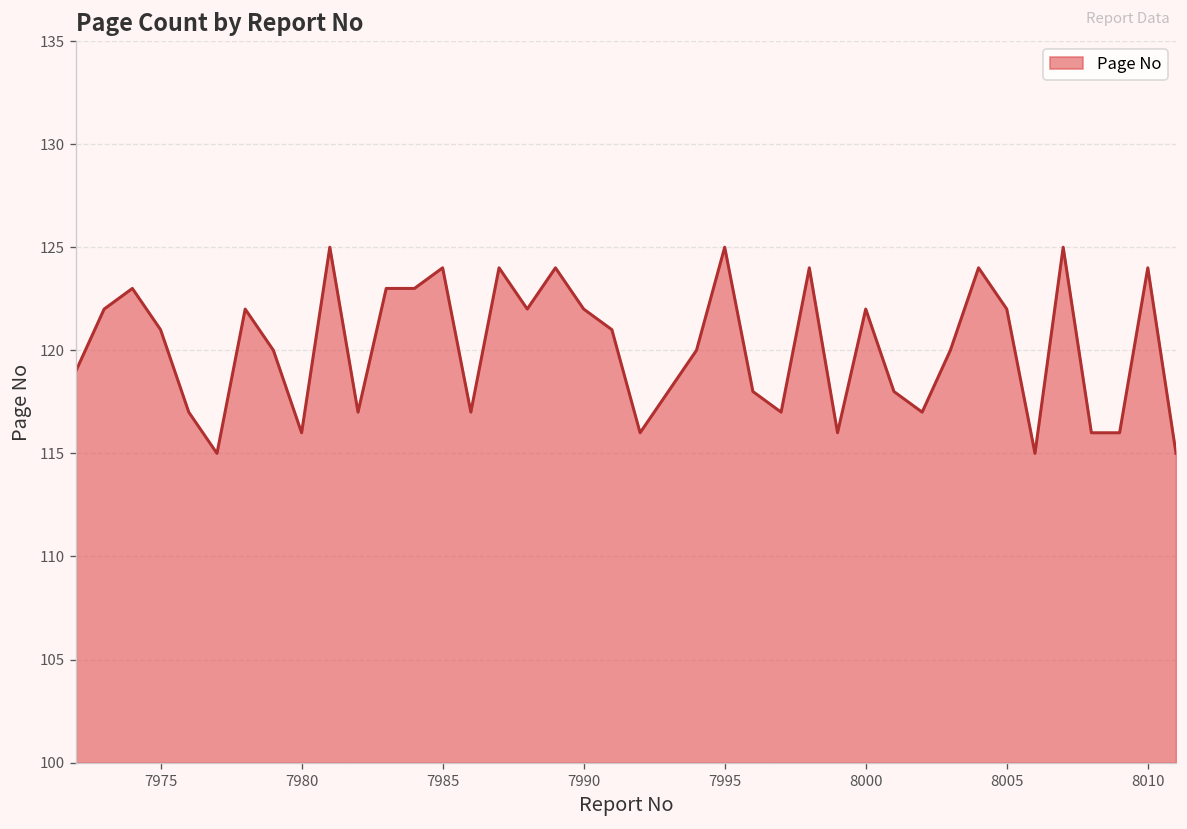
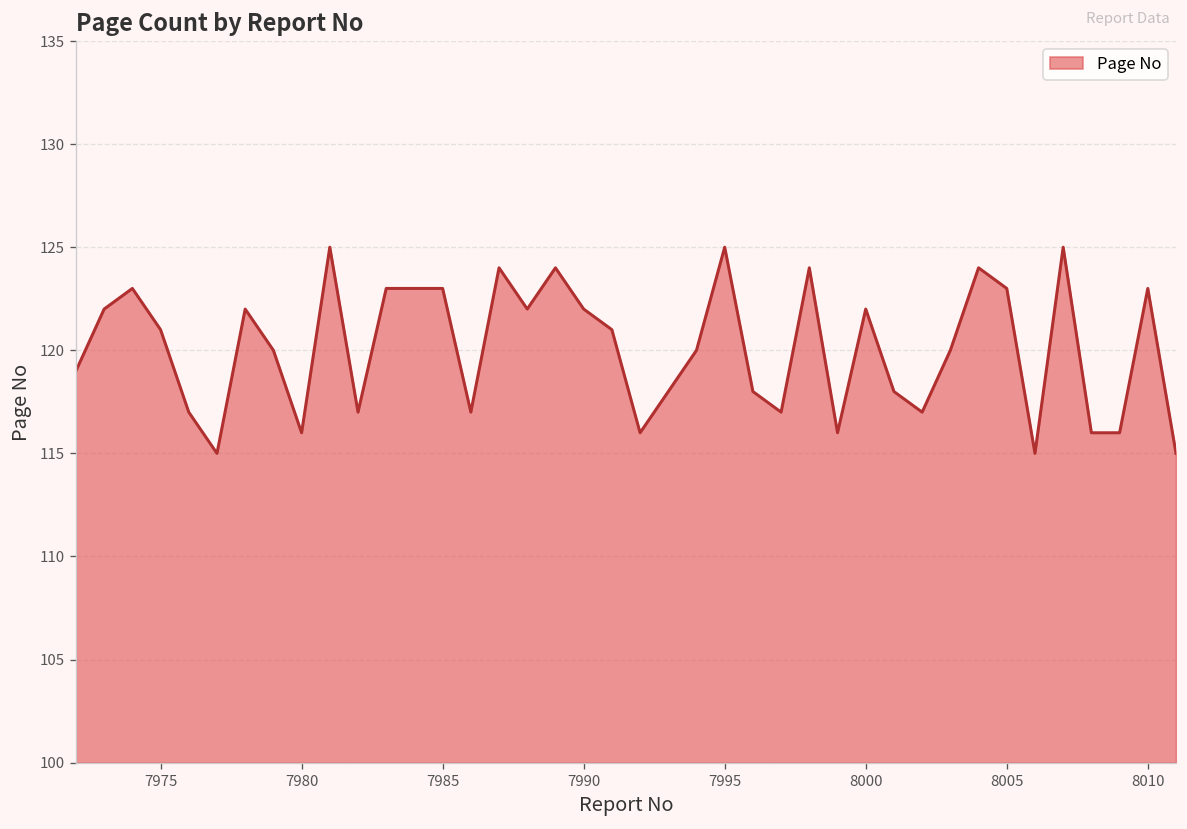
7985: 124 -> 123
8005: 122 -> 123
8010: 124 -> 123
